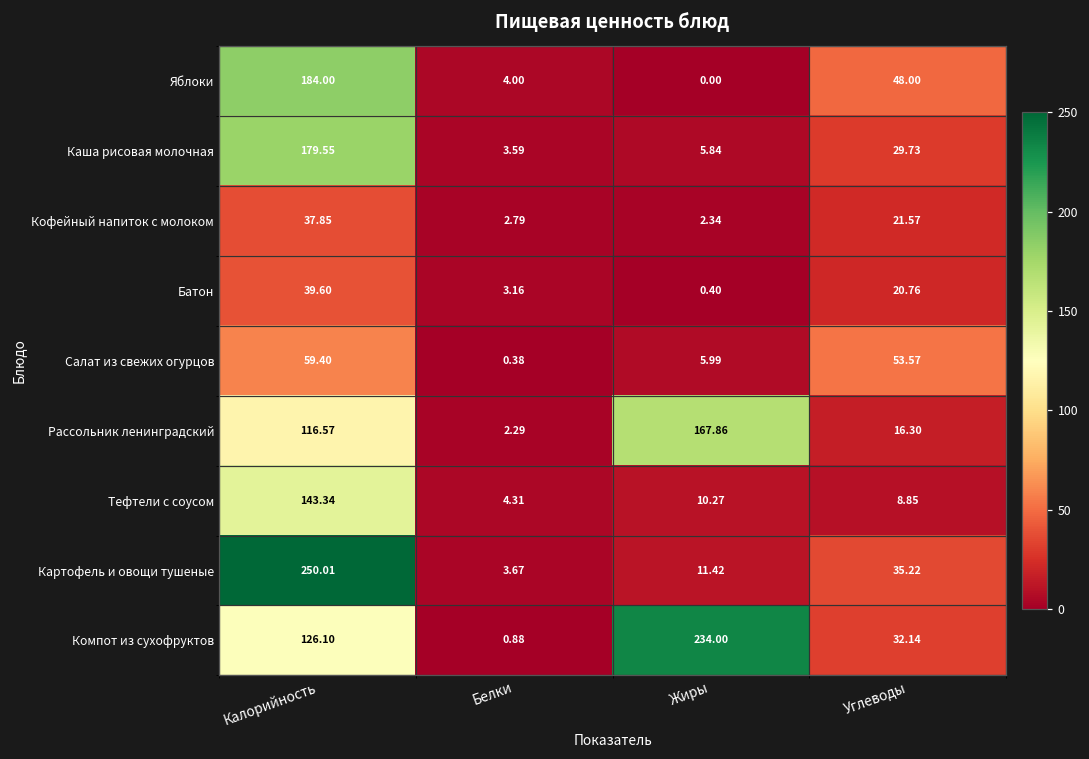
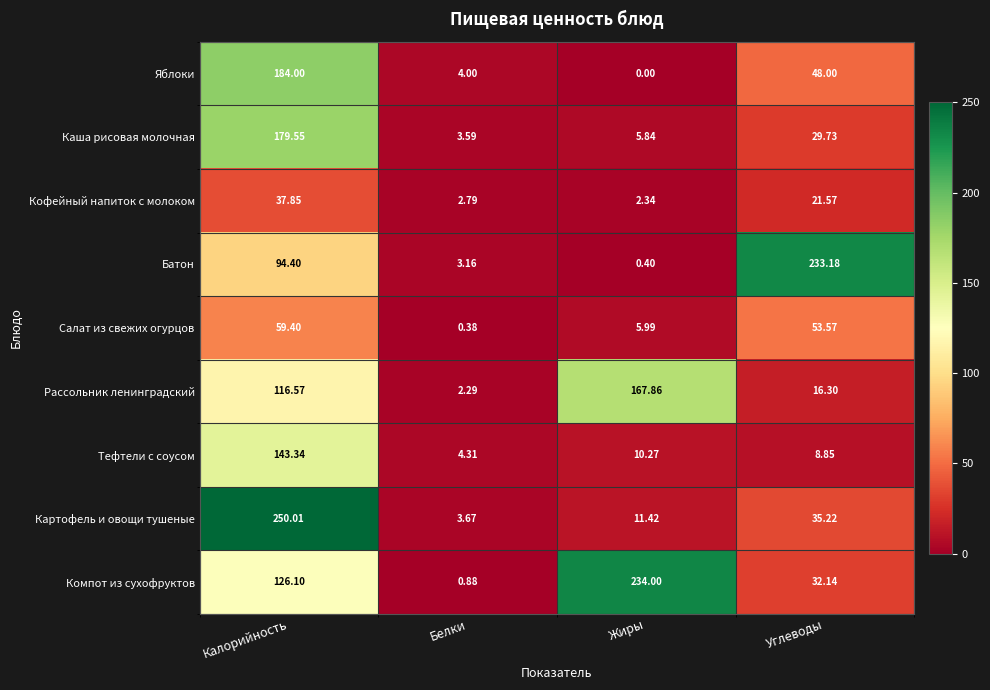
Батон, Калорийность: 39.60 -> 94.40
Батон, Углеводы: 20.76 -> 233.18
